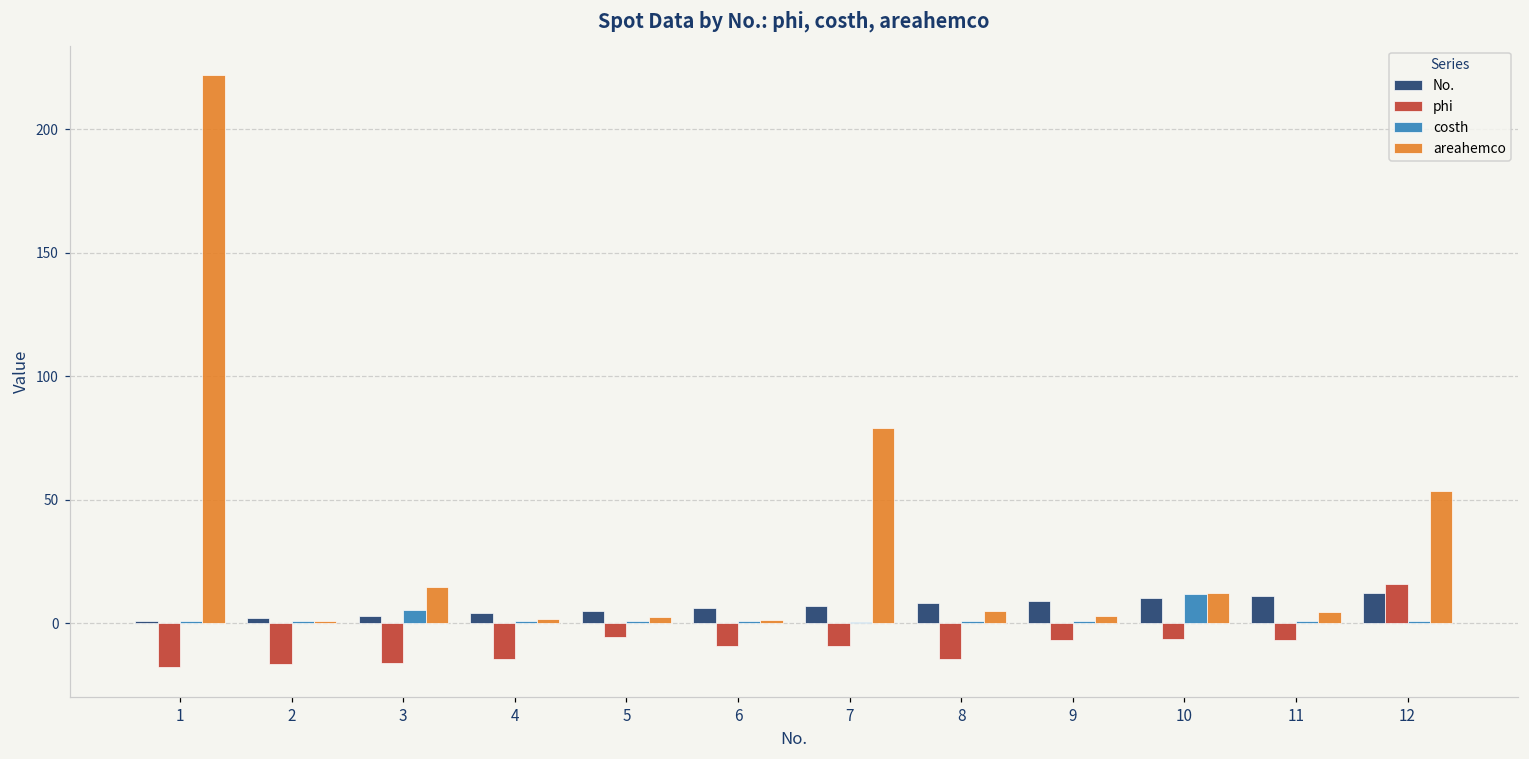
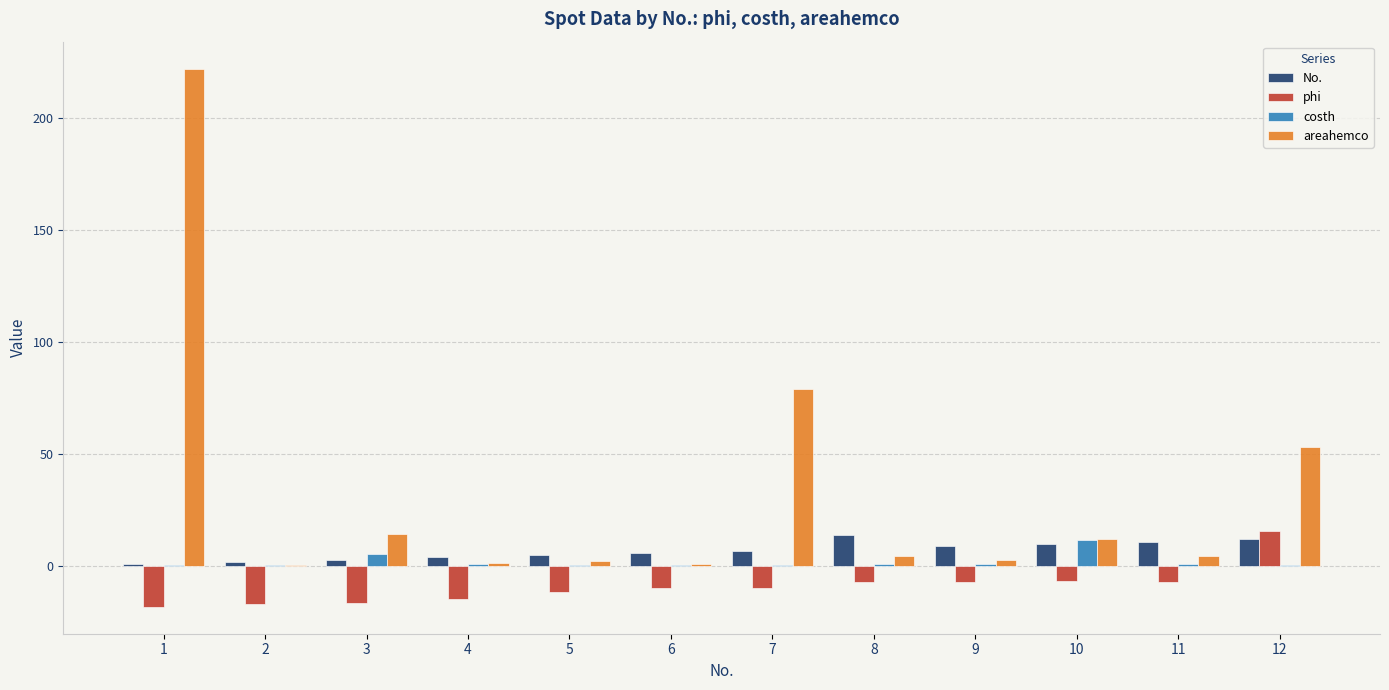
phi, 5: -5 -> -11
No., 8: 8 -> 14
phi, 8: -14 -> -7
